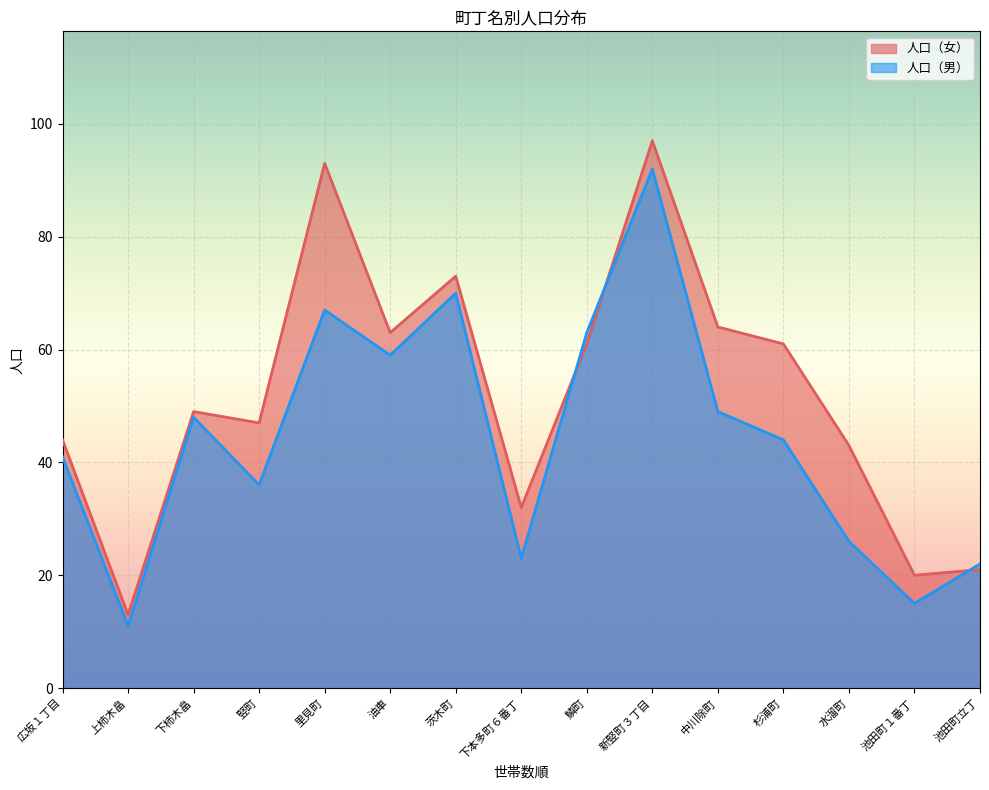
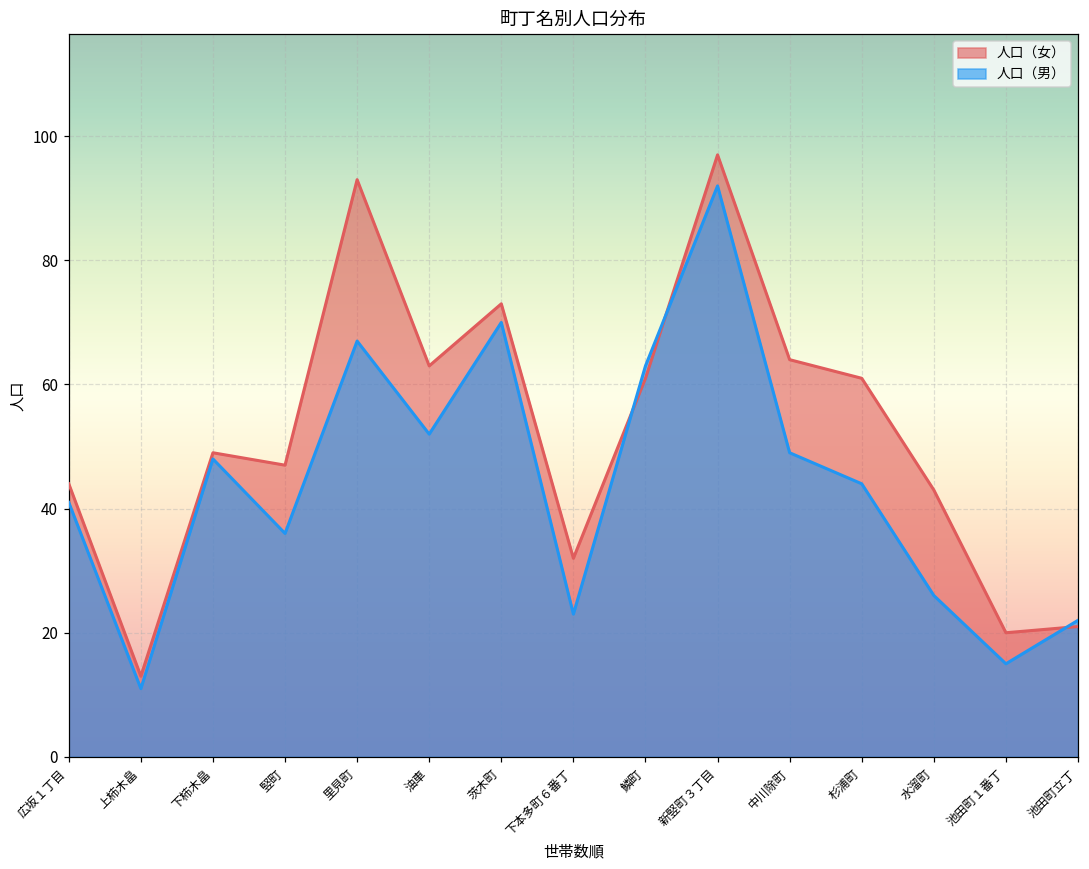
人口（男）, 油車: 59 -> 52
